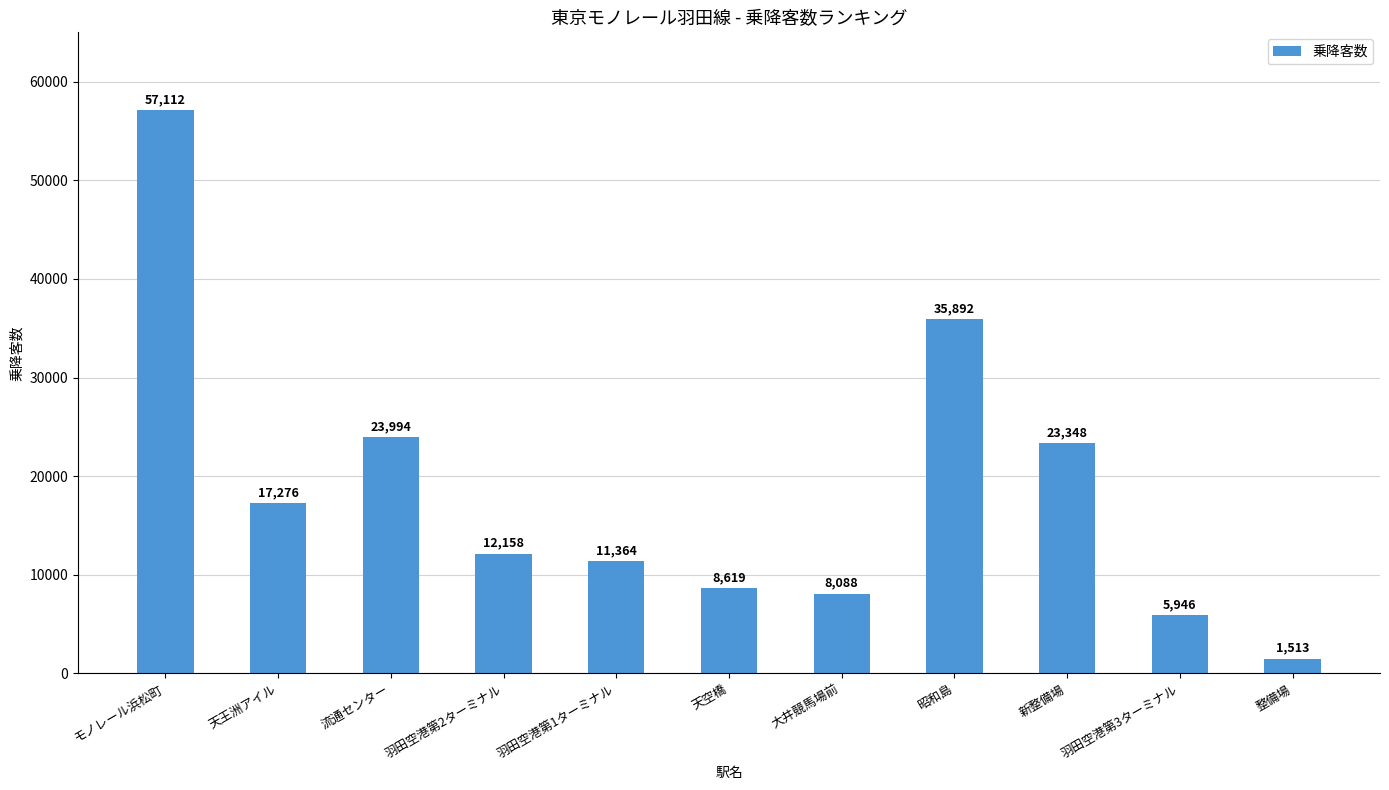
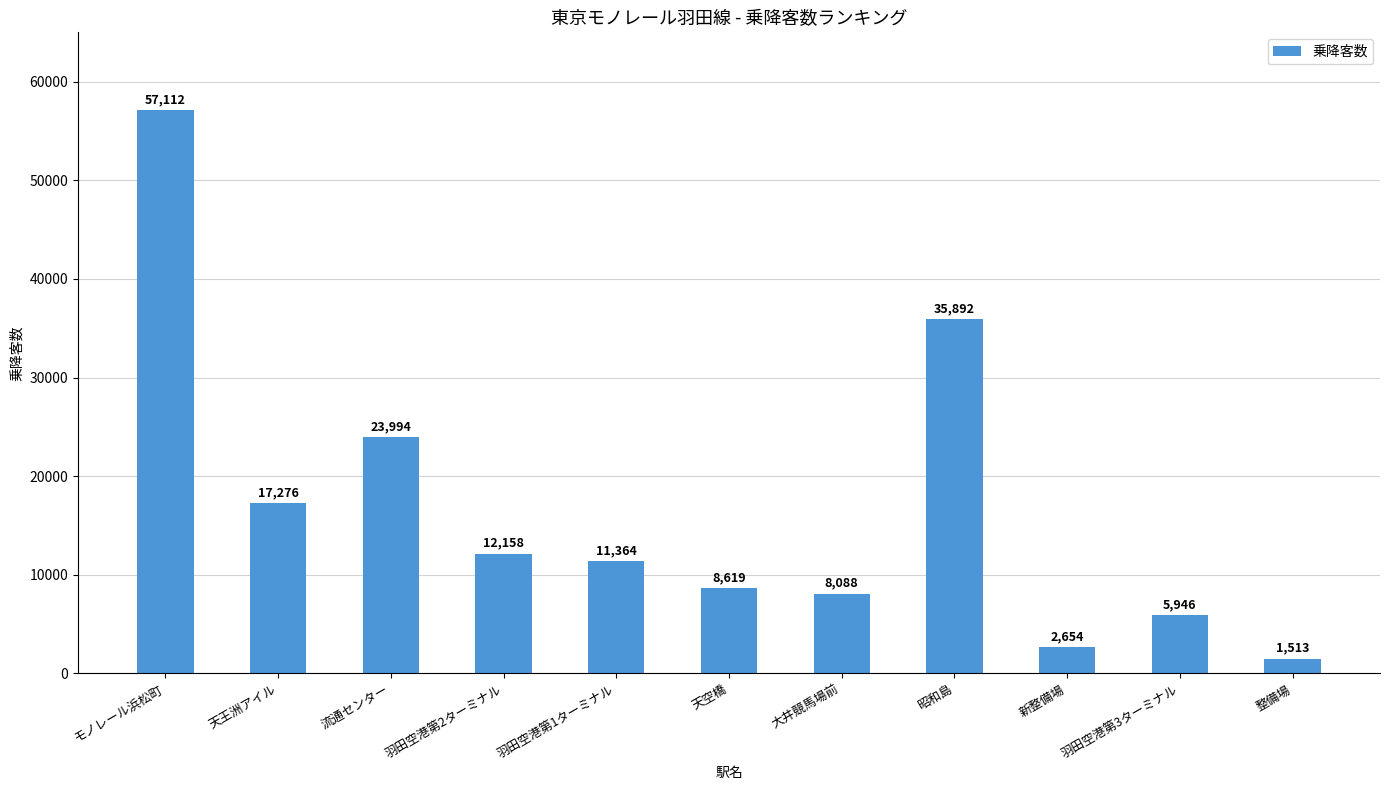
新整備場: 23,348 -> 2,654
